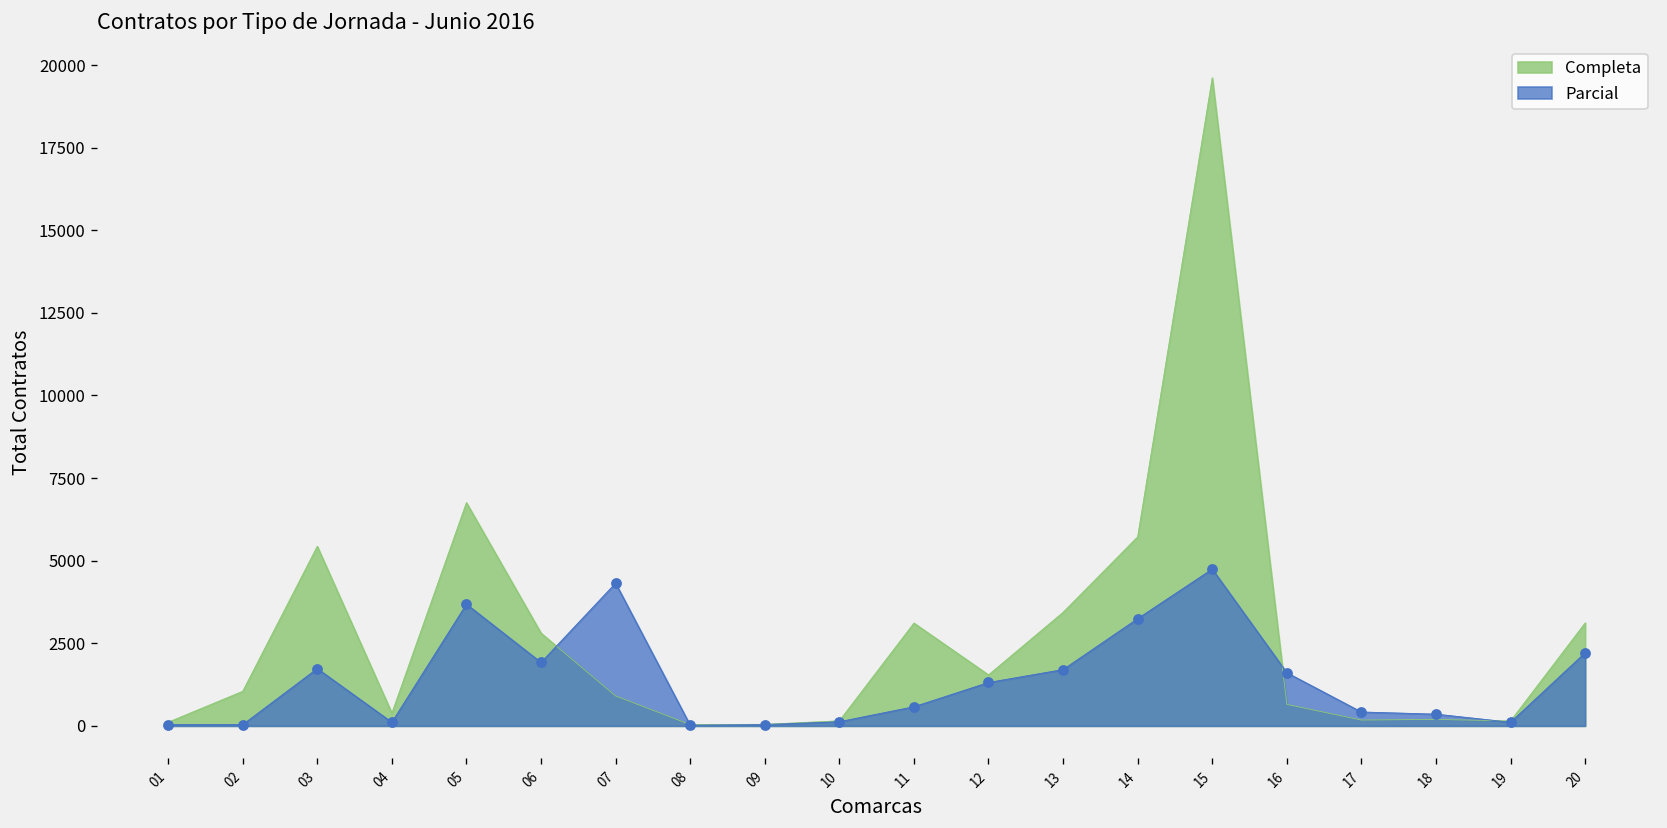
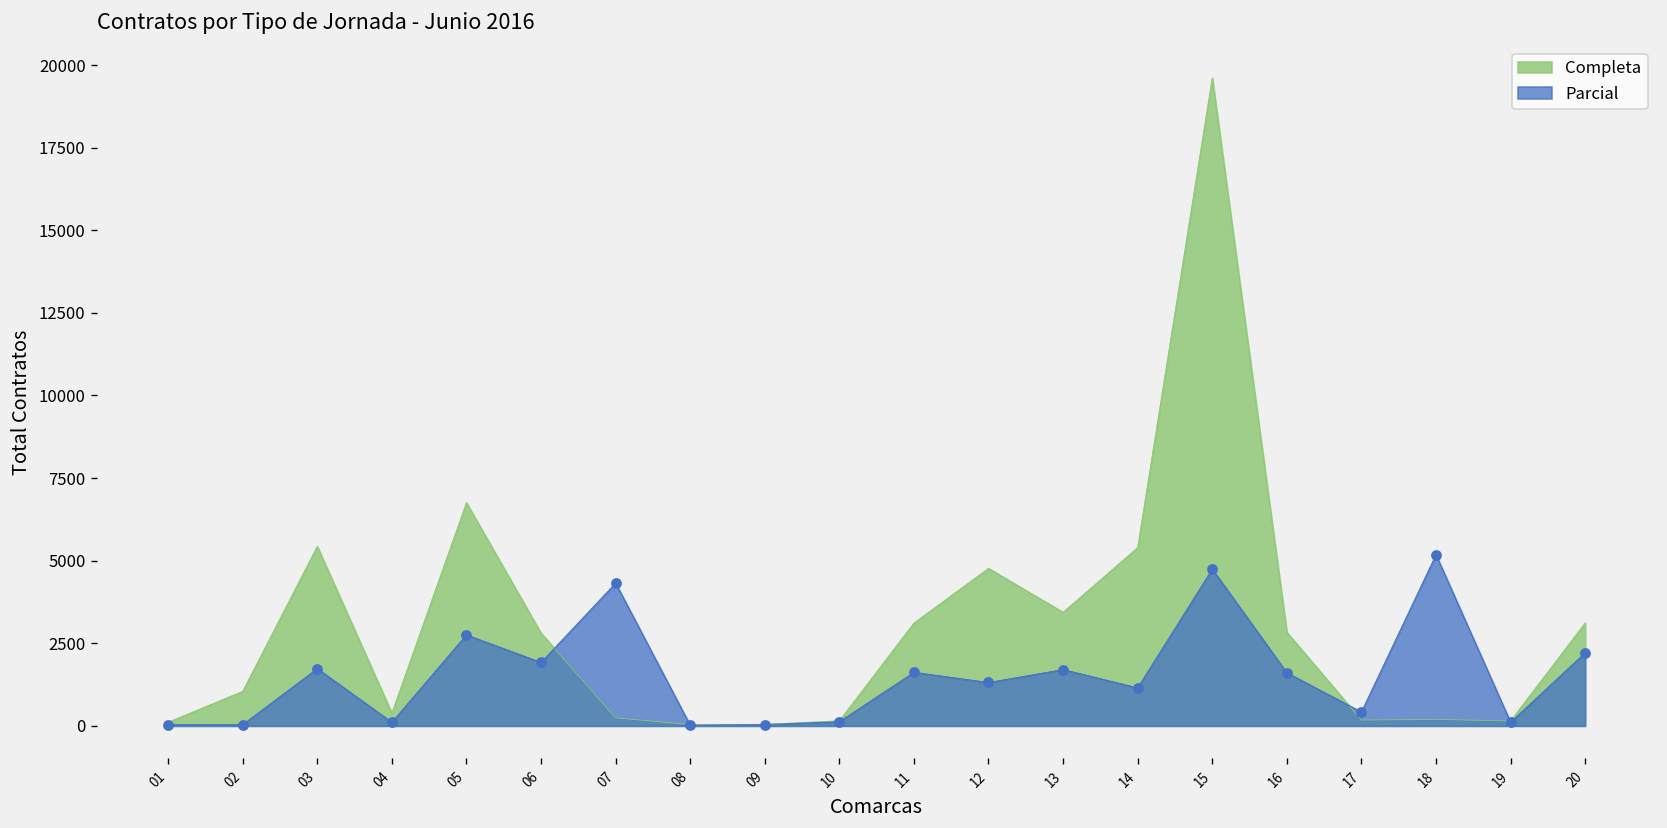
Parcial, 05: 3700 -> 2800
Completa, 07: 900 -> 200
Parcial, 11: 600 -> 1600
Completa, 12: 1500 -> 4800
Completa, 14: 5700 -> 5400
Parcial, 14: 3200 -> 1200
Completa, 16: 700 -> 2800
Parcial, 18: 400 -> 5200
